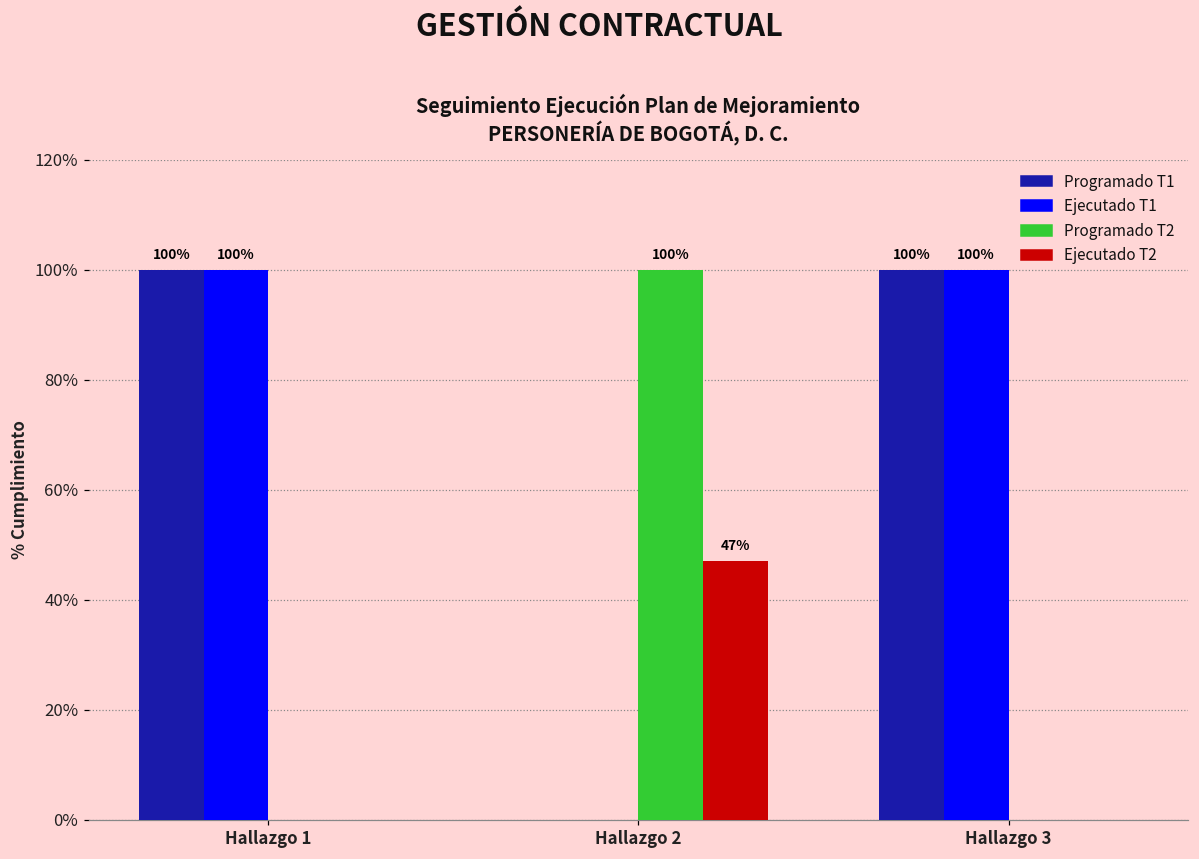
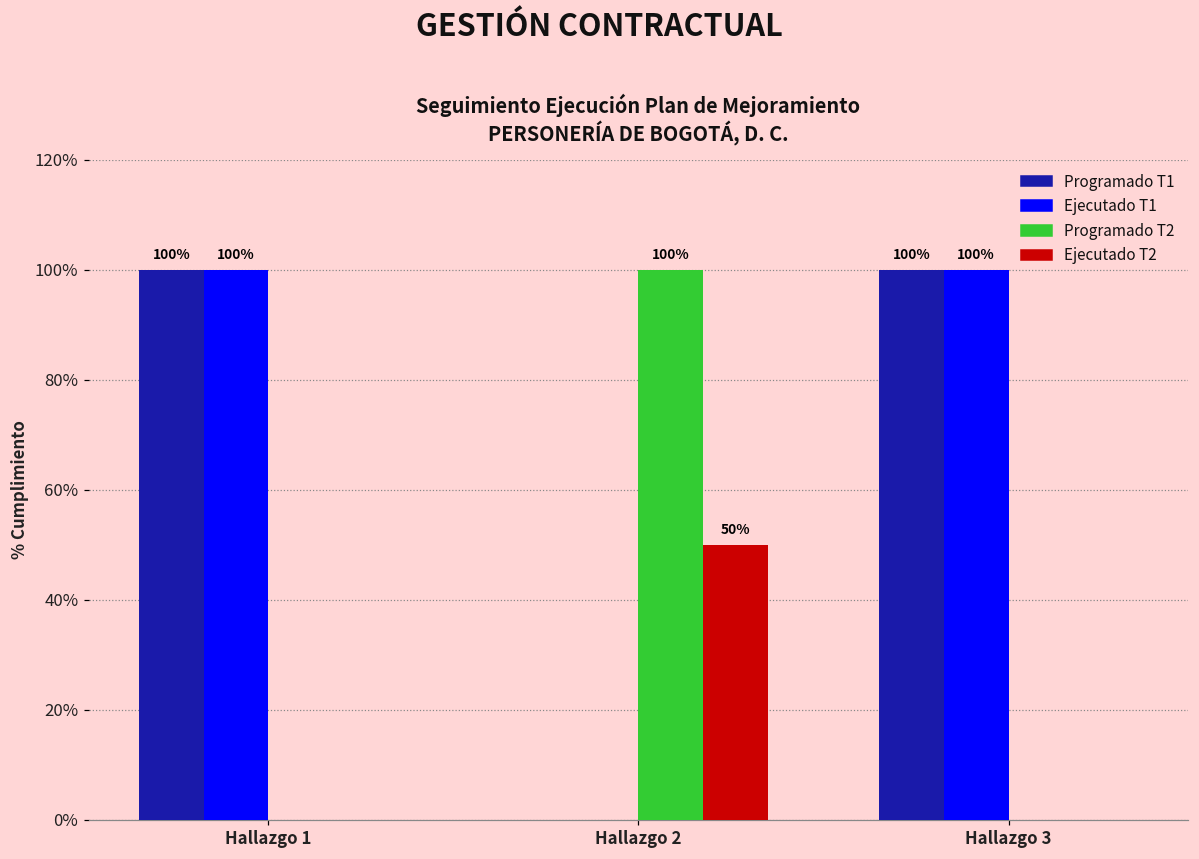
Ejecutado T2, Hallazgo 2: 47% -> 50%
